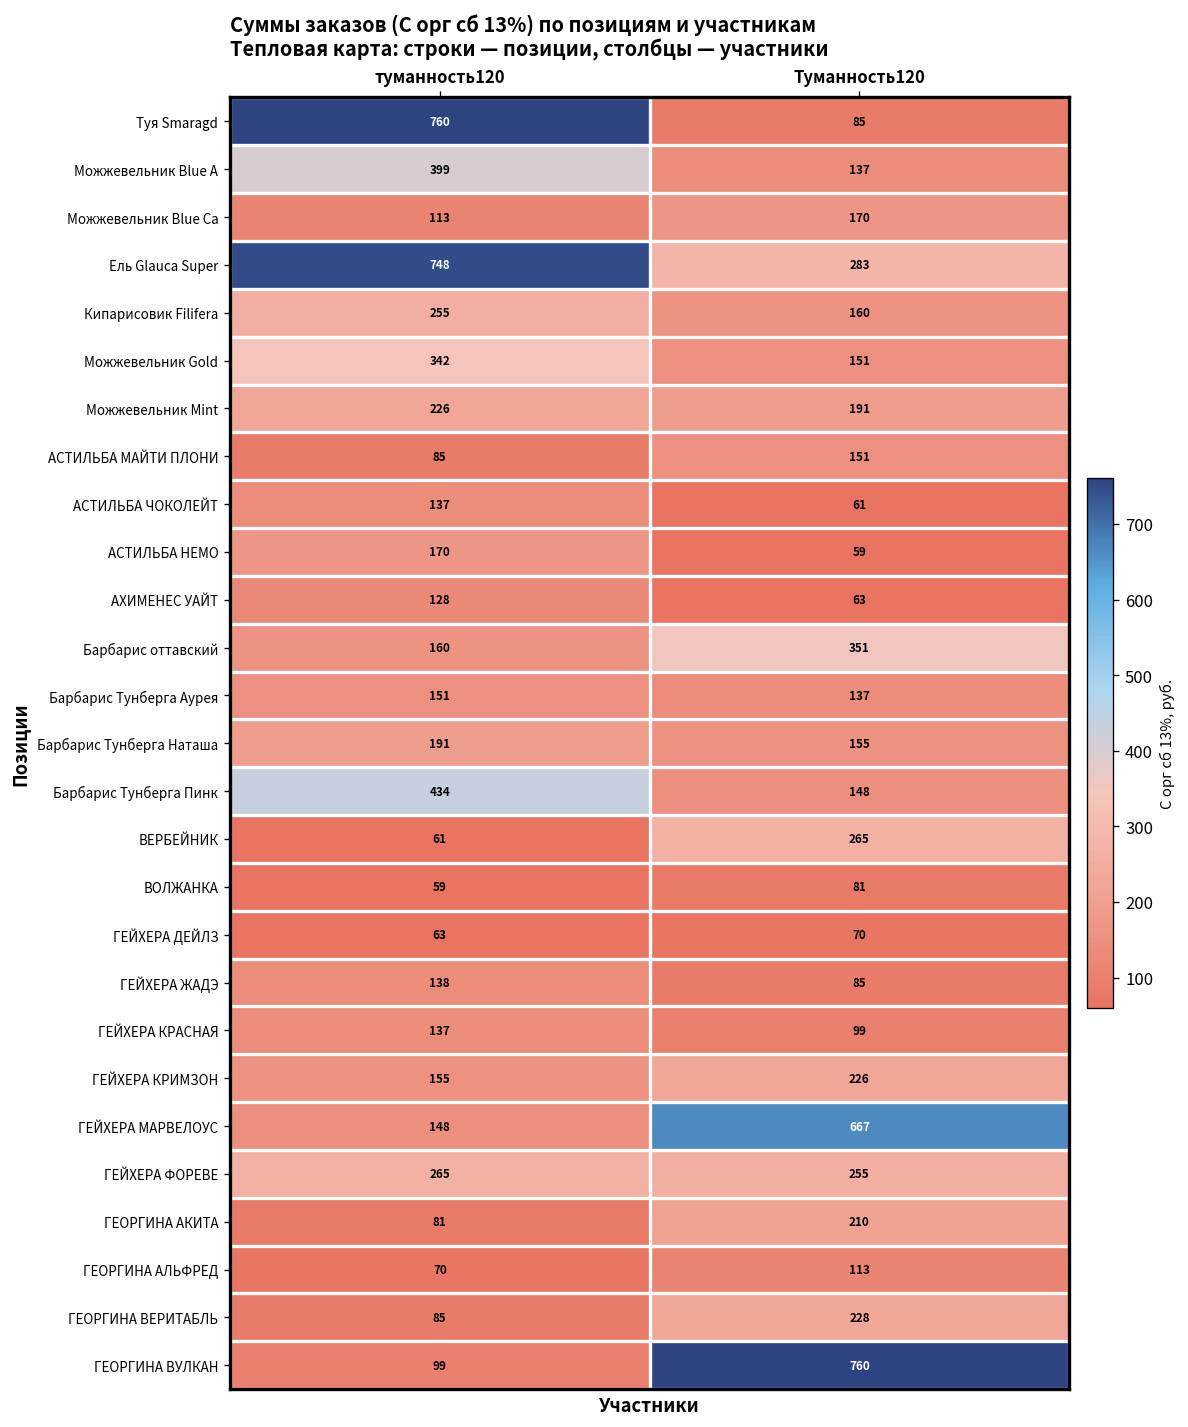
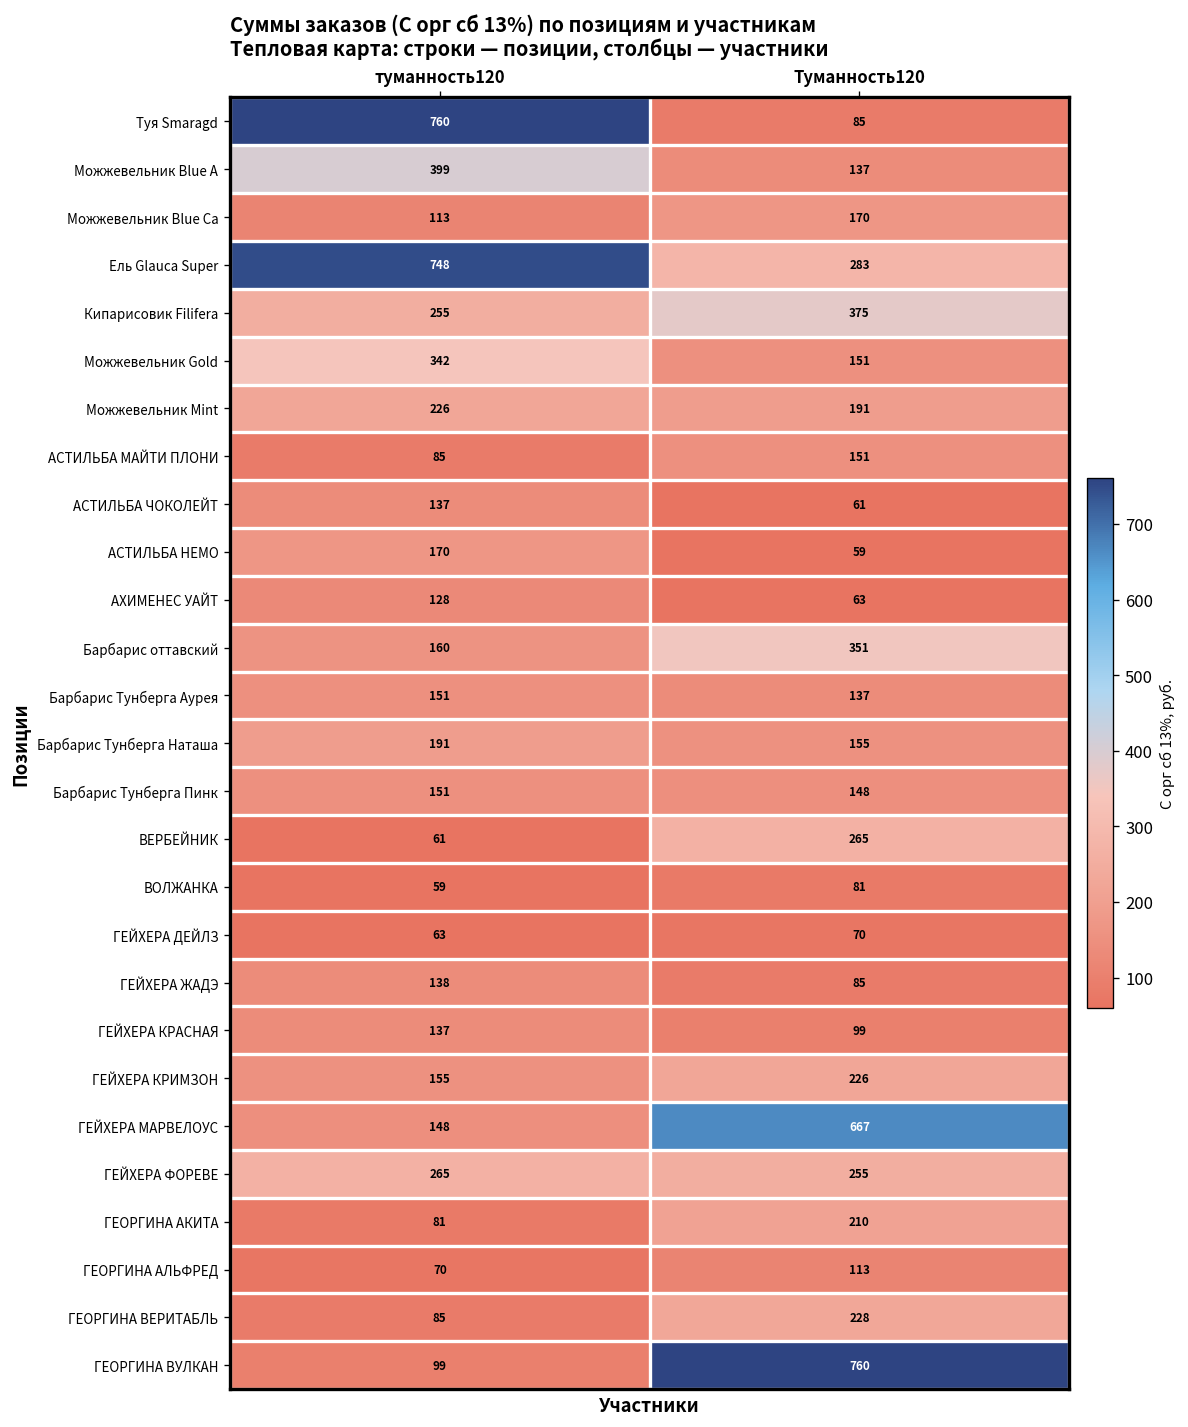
Кипарисовик Filifera, Туманность120: 160 -> 375
Барбарис Тунберга Пинк, туманность120: 434 -> 151
